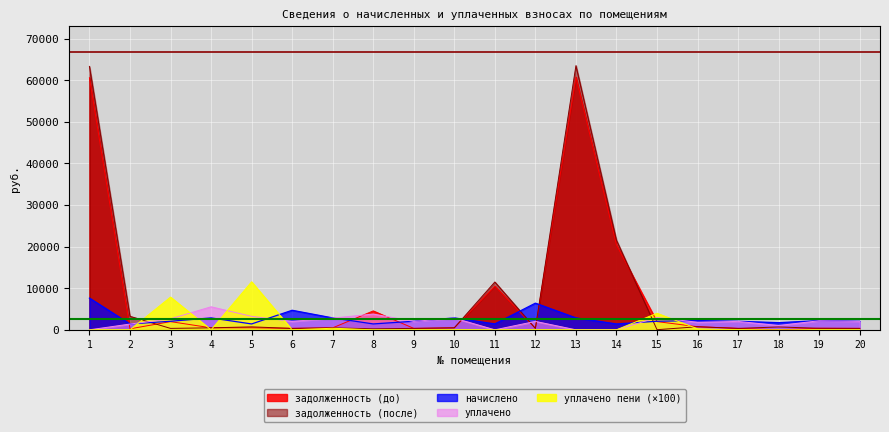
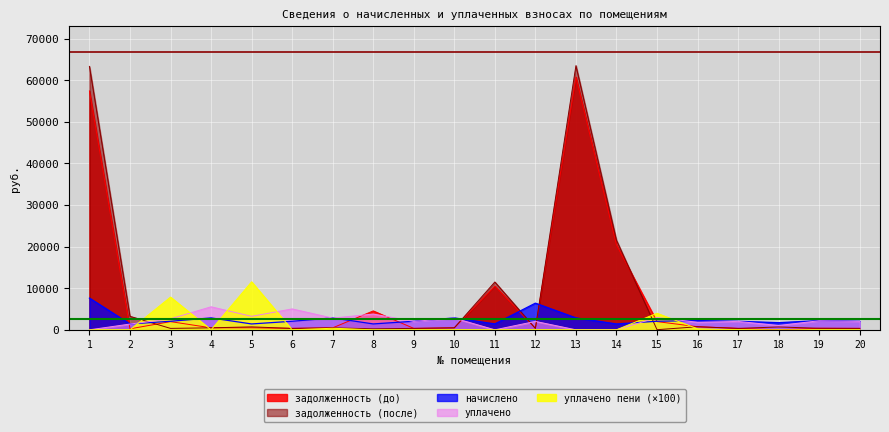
задолженность (до), 1: 61000 -> 57000
начислено, 6: 5000 -> 2000
уплачено, 6: 2000 -> 5000
